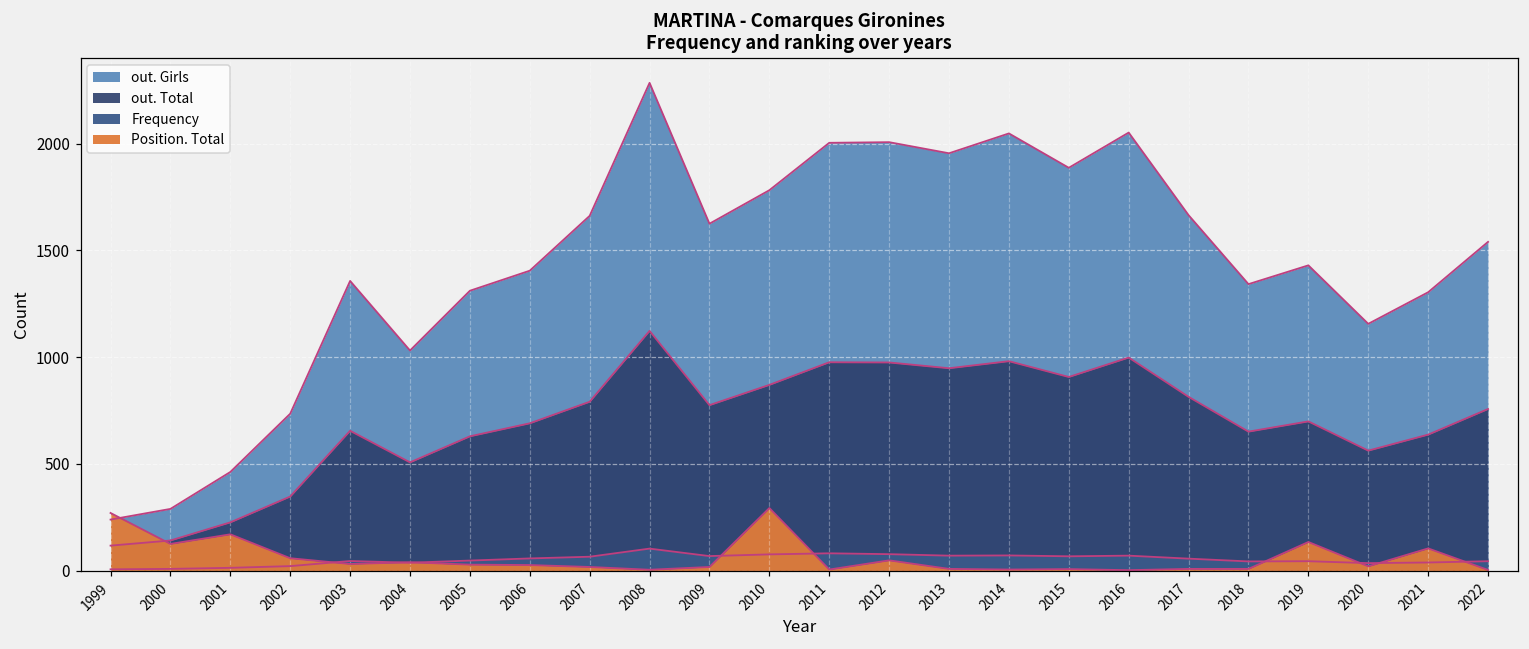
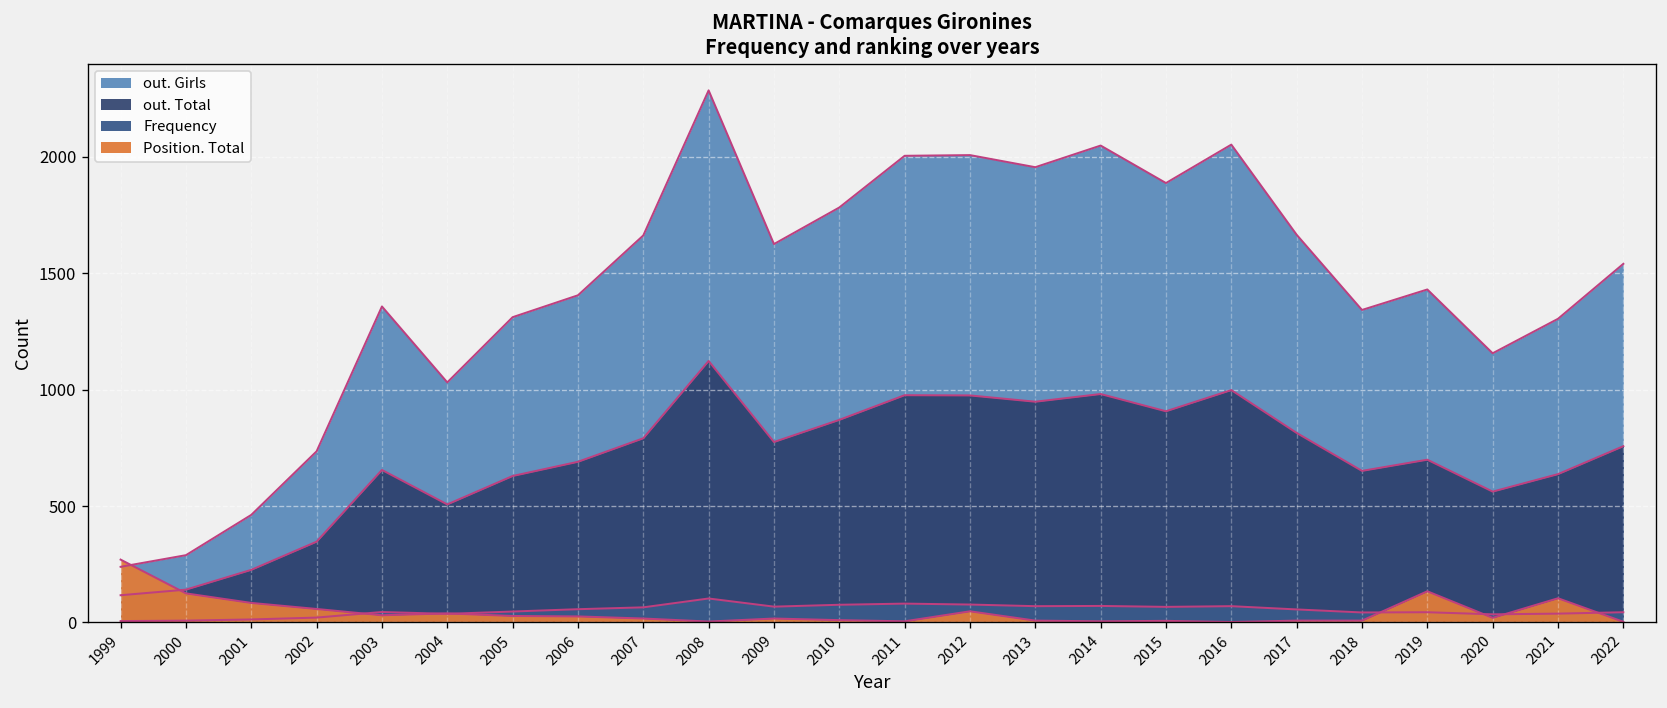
Position. Total, 2001: 170 -> 80
Position. Total, 2010: 290 -> 10
